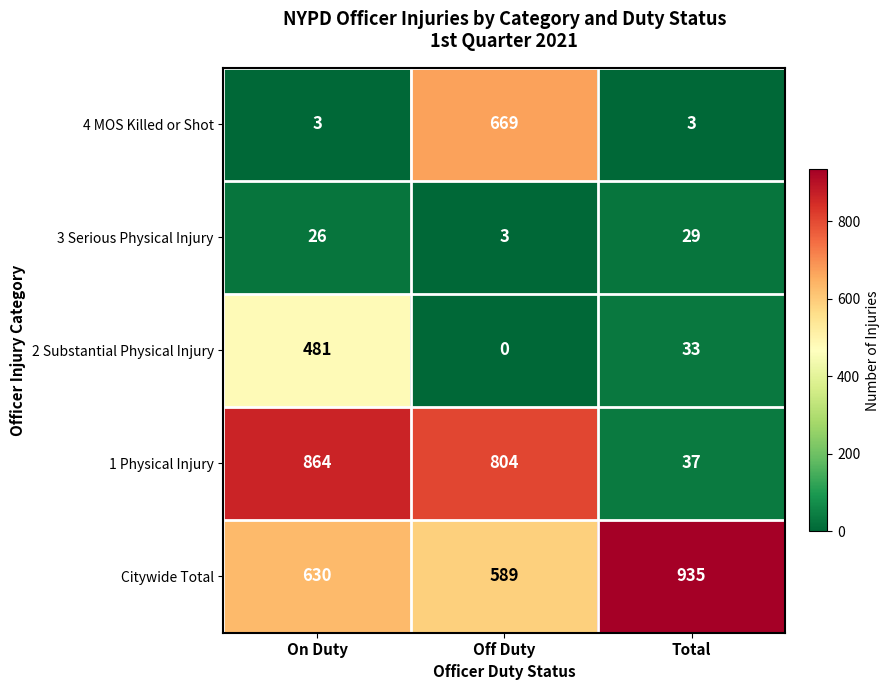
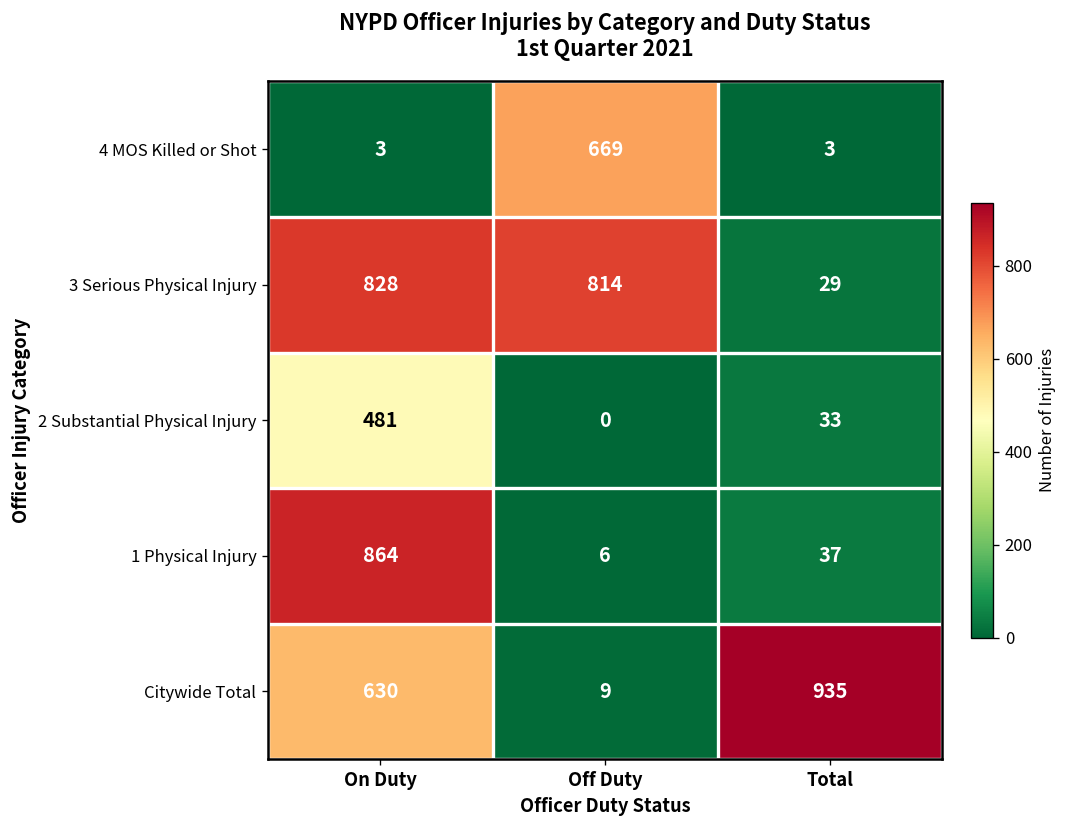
3 Serious Physical Injury, On Duty: 26 -> 828
3 Serious Physical Injury, Off Duty: 3 -> 814
1 Physical Injury, Off Duty: 804 -> 6
Citywide Total, Off Duty: 589 -> 9
